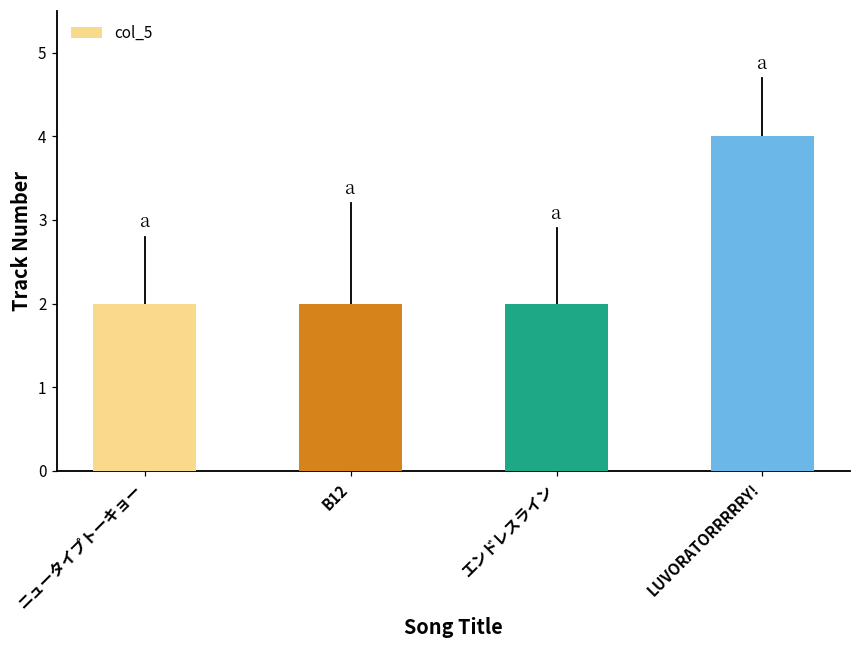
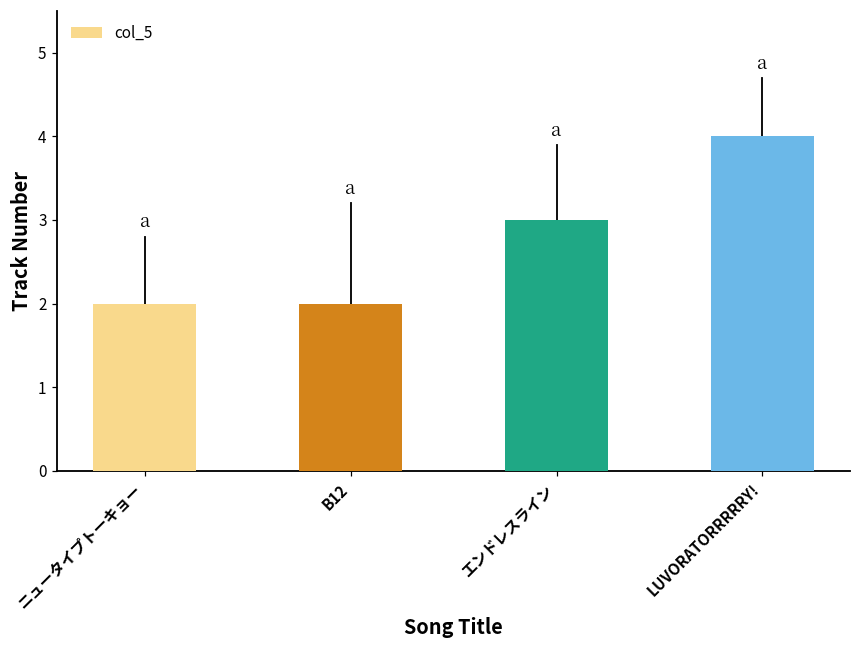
col_5, エンドレスライン: 2 -> 3
